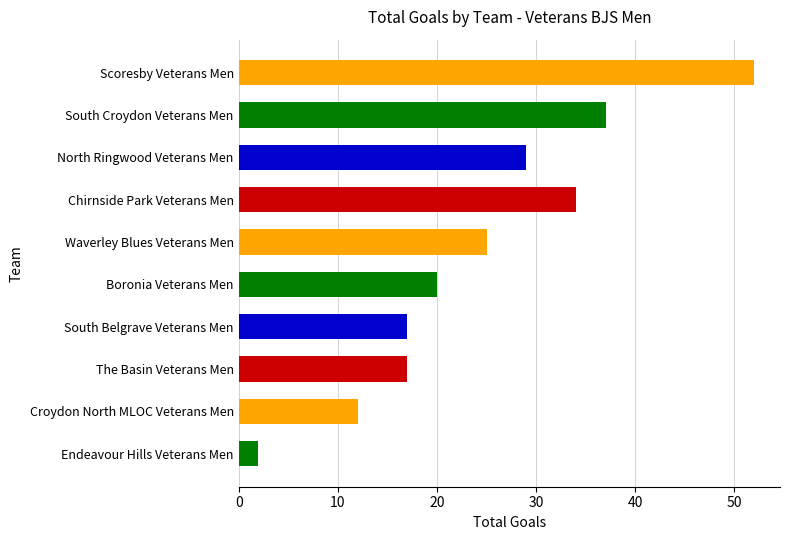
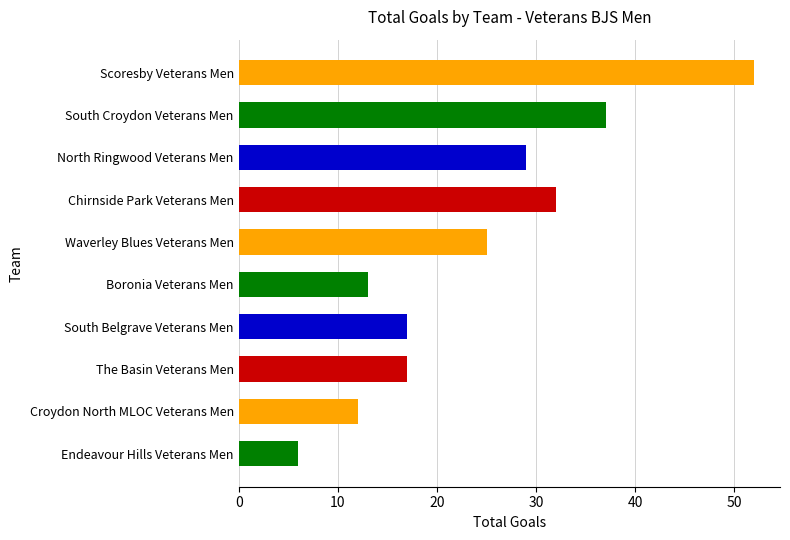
Chirnside Park Veterans Men: 34 -> 32
Boronia Veterans Men: 20 -> 13
Endeavour Hills Veterans Men: 2 -> 6
